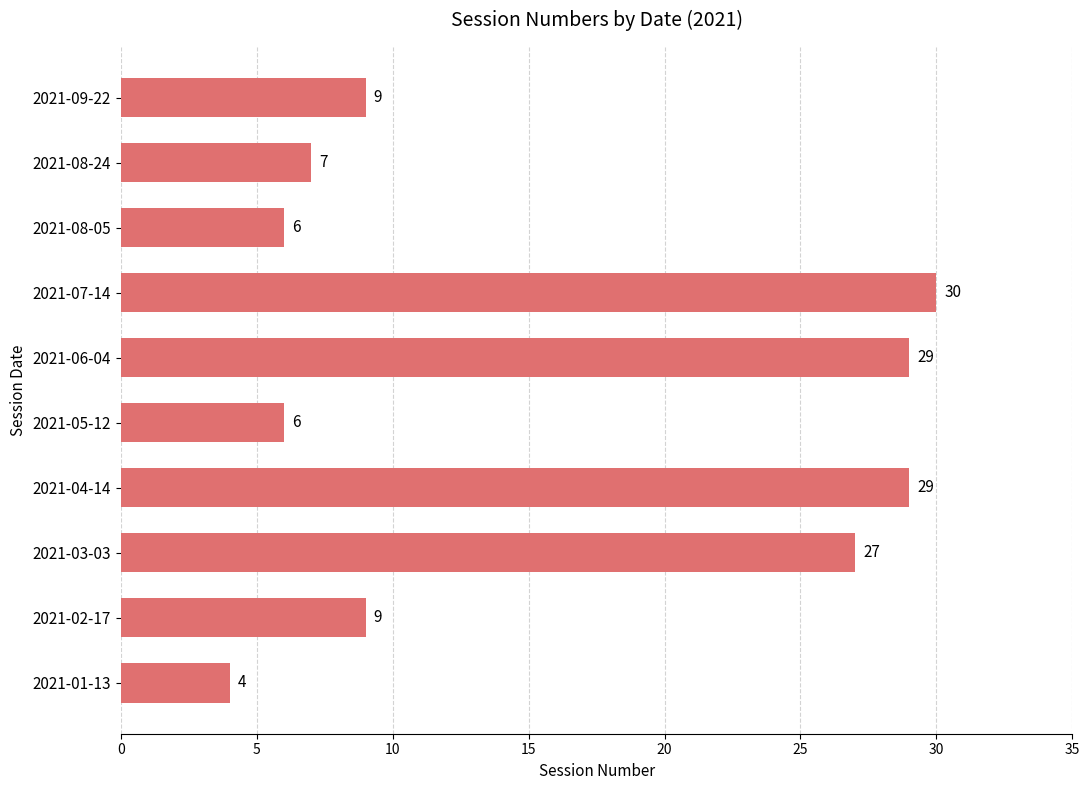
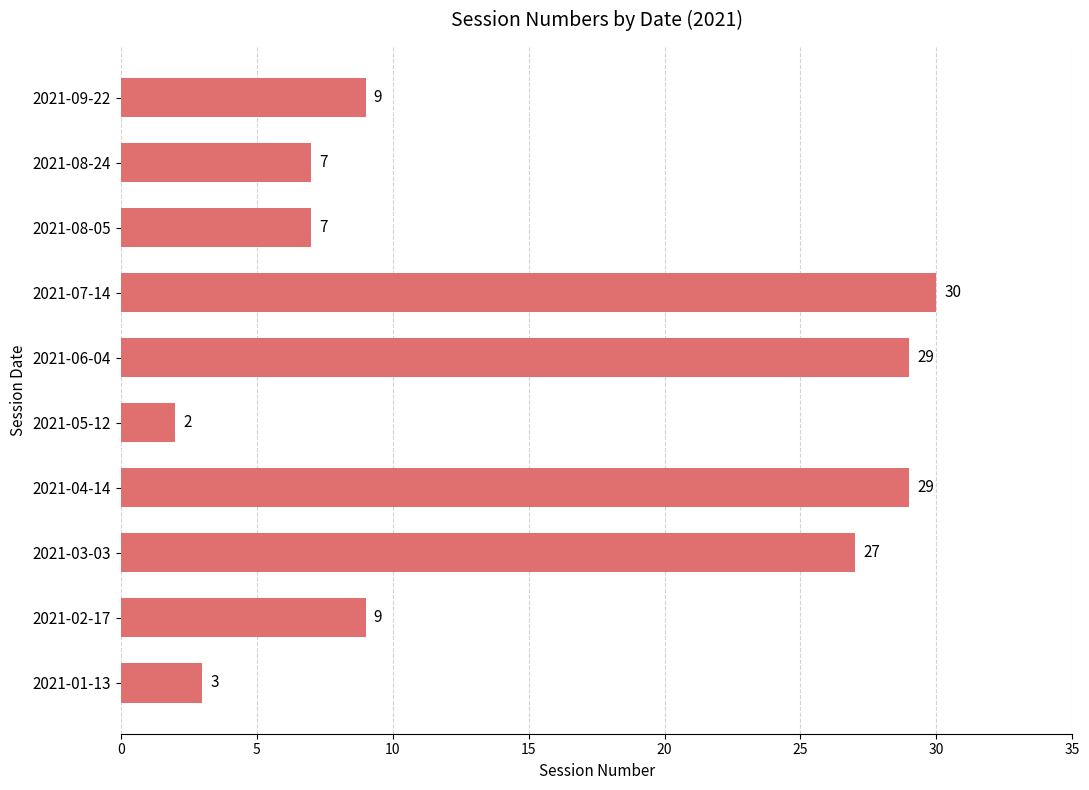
2021-08-05: 6 -> 7
2021-05-12: 6 -> 2
2021-01-13: 4 -> 3
